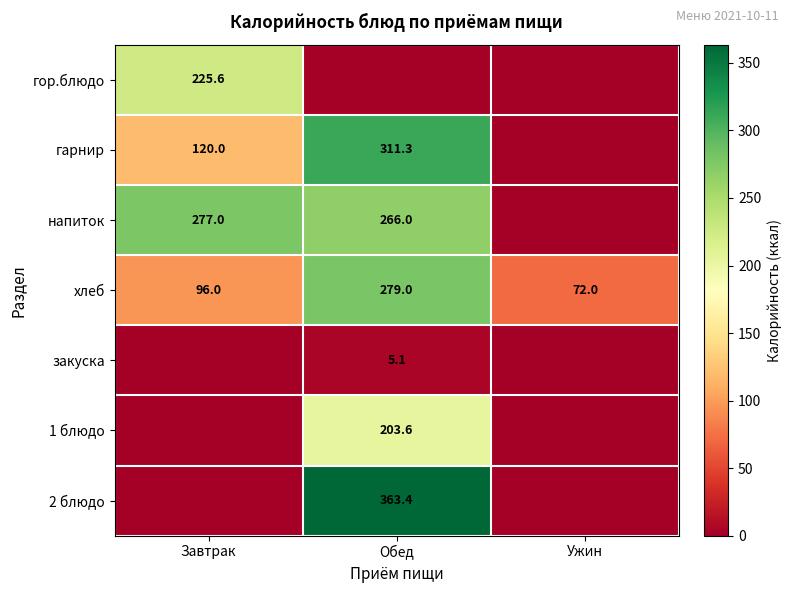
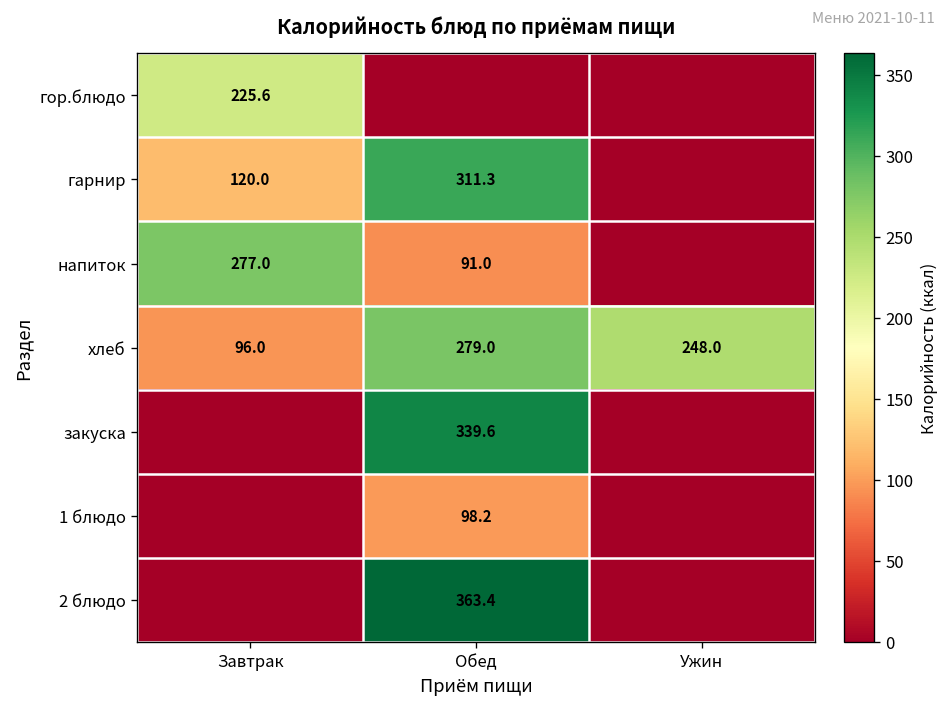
напиток, Обед: 266.0 -> 91.0
хлеб, Ужин: 72.0 -> 248.0
закуска, Обед: 5.1 -> 339.6
1 блюдо, Обед: 203.6 -> 98.2
